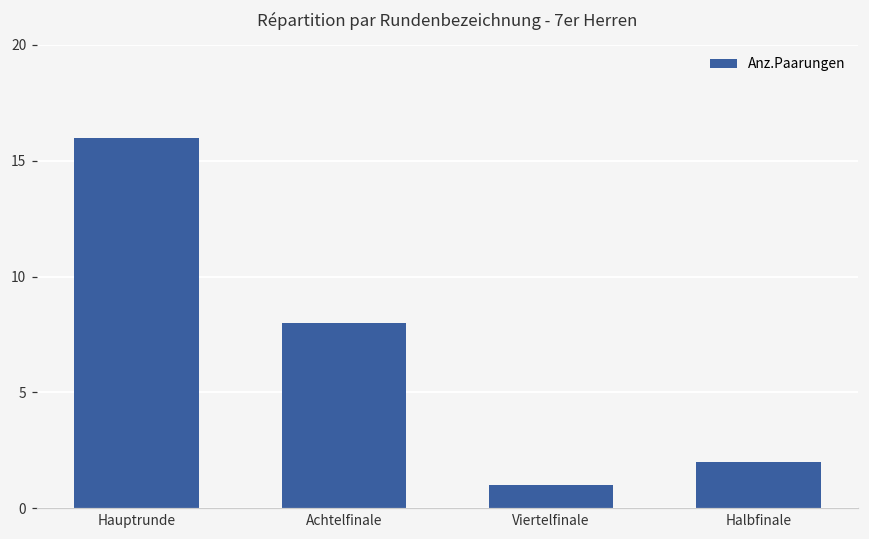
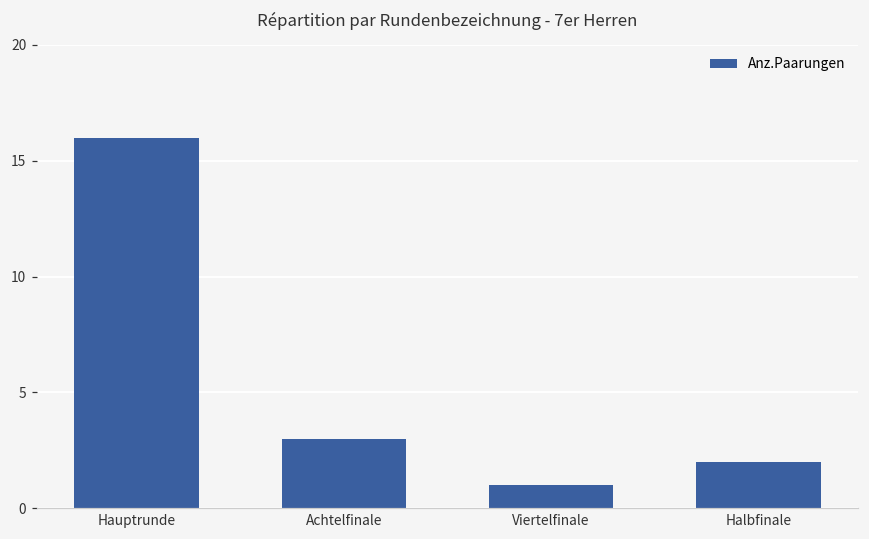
Achtelfinale: 8 -> 3
